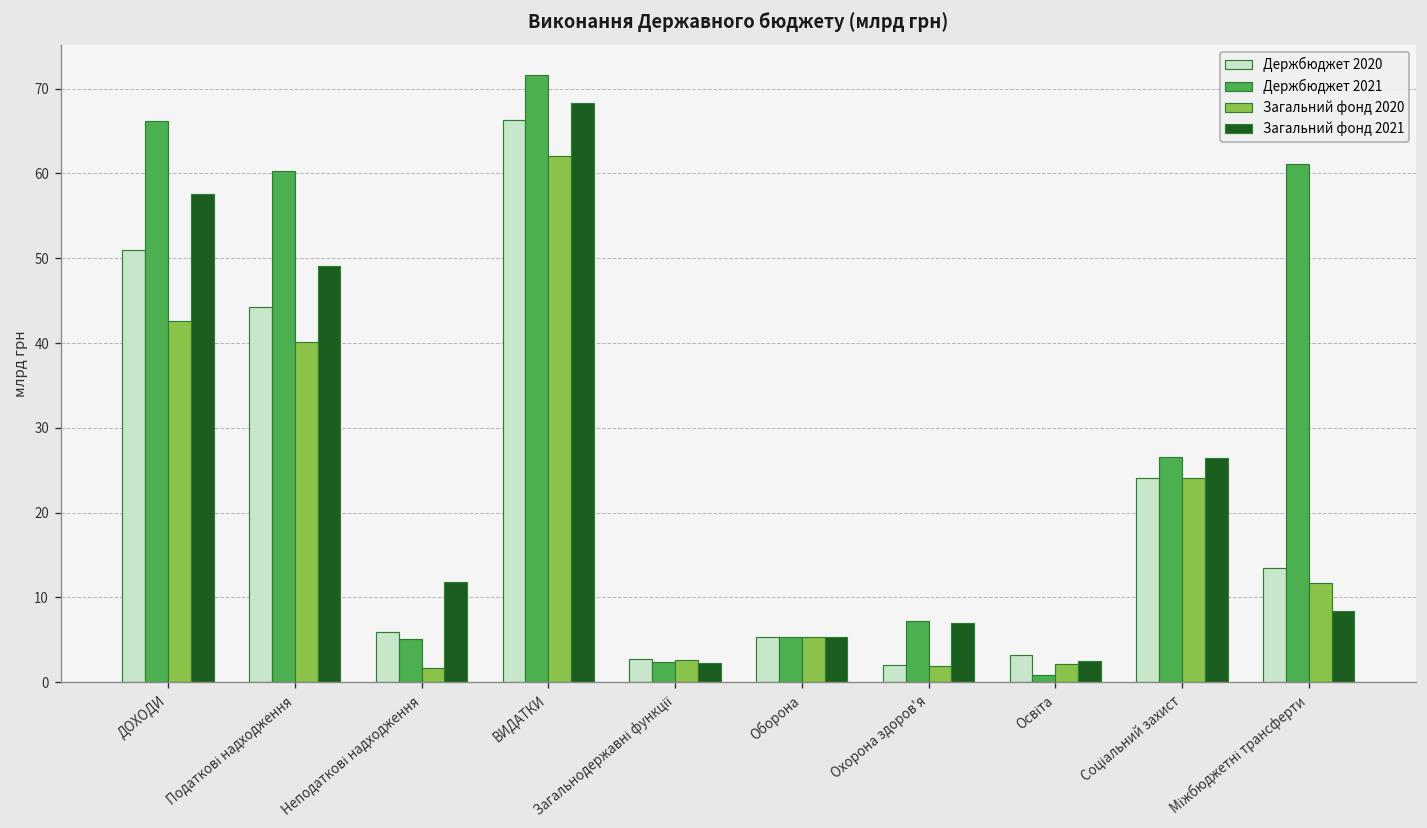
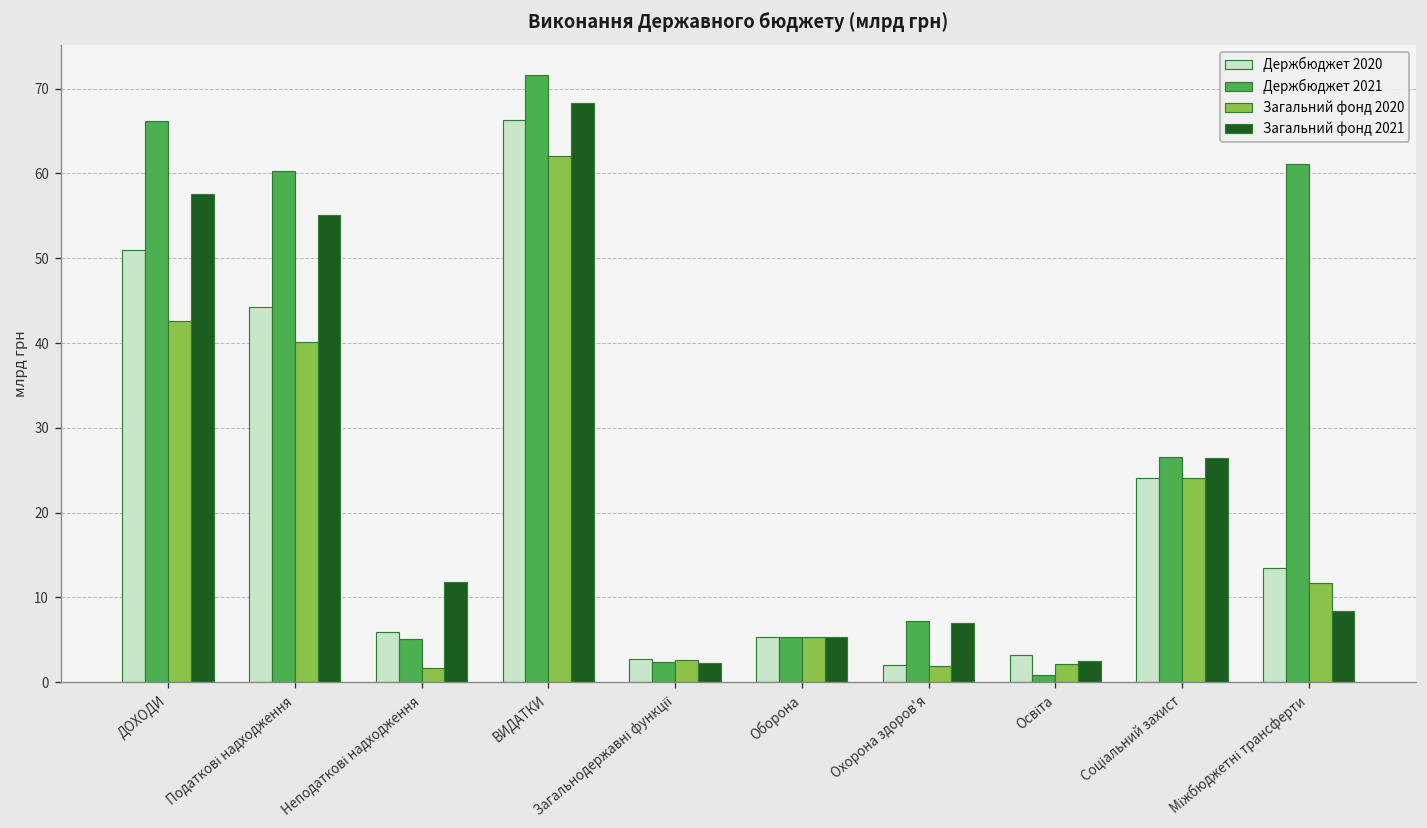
Загальний фонд 2021, Податкові надходження: 49 -> 55
